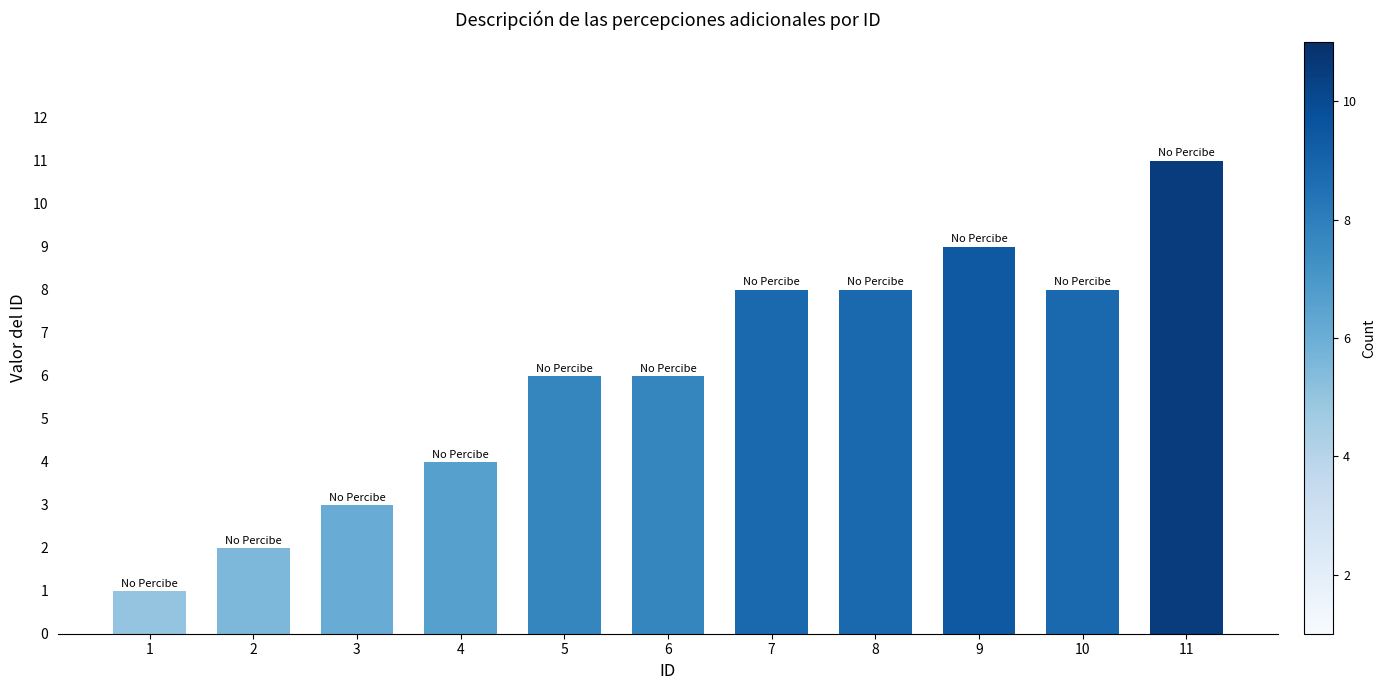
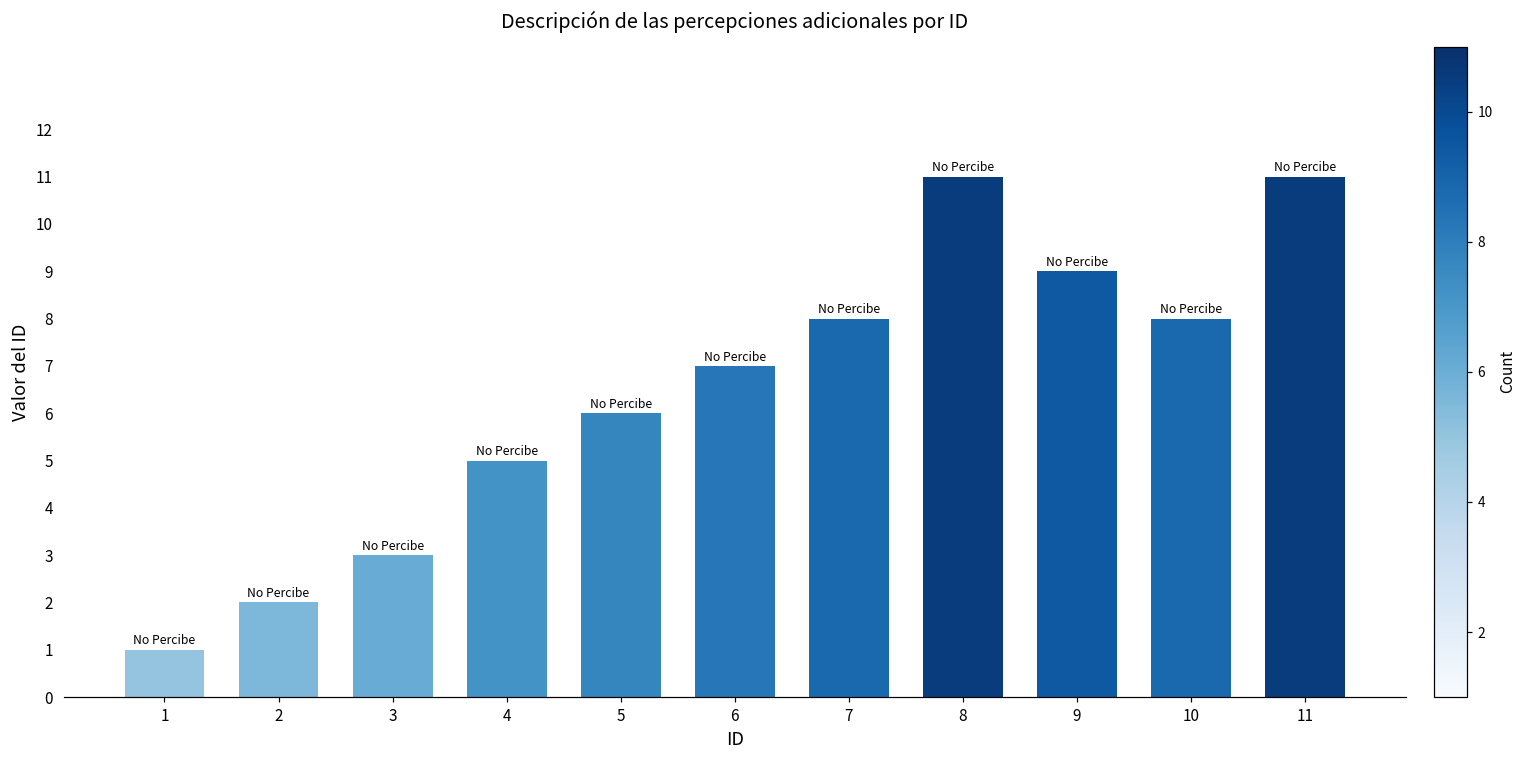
4: 4 -> 5
6: 6 -> 7
8: 8 -> 11
